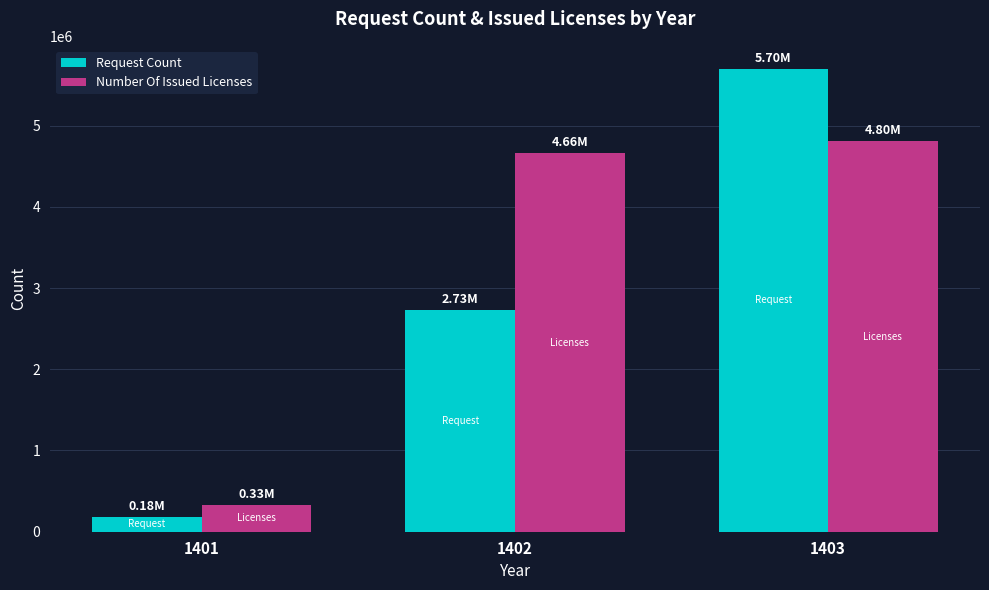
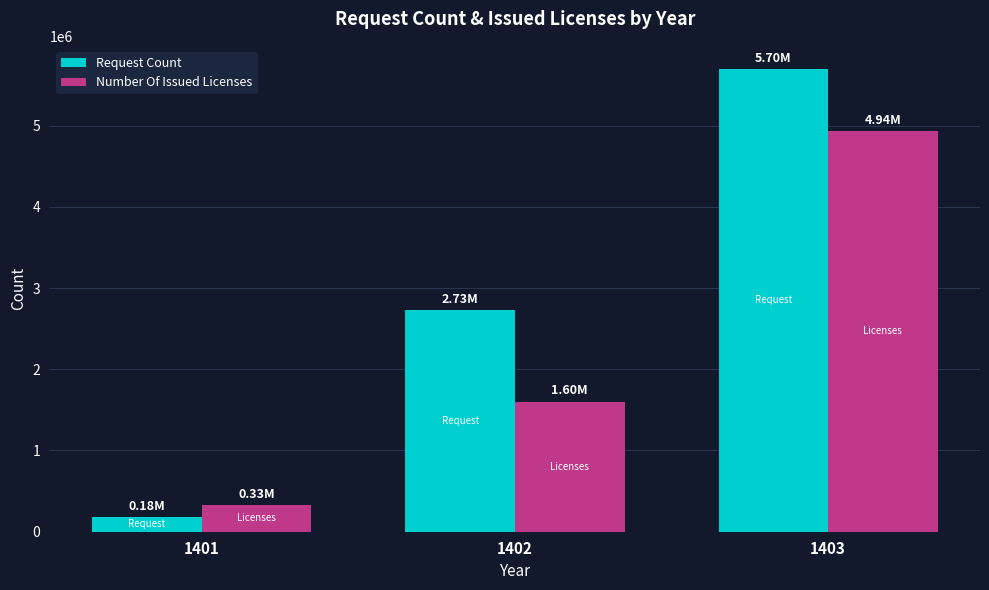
Number Of Issued Licenses, 1402: 4.66M -> 1.60M
Number Of Issued Licenses, 1403: 4.80M -> 4.94M
